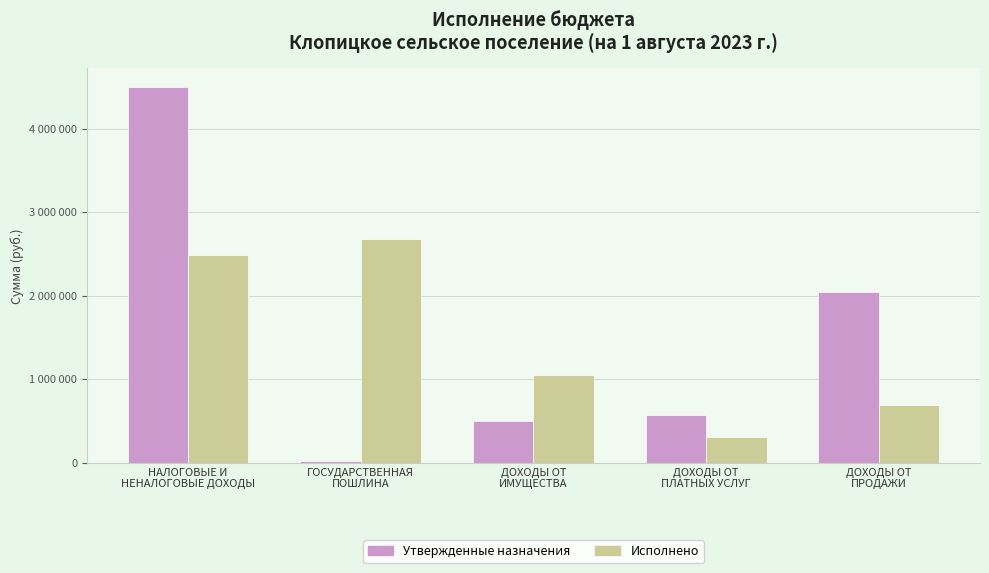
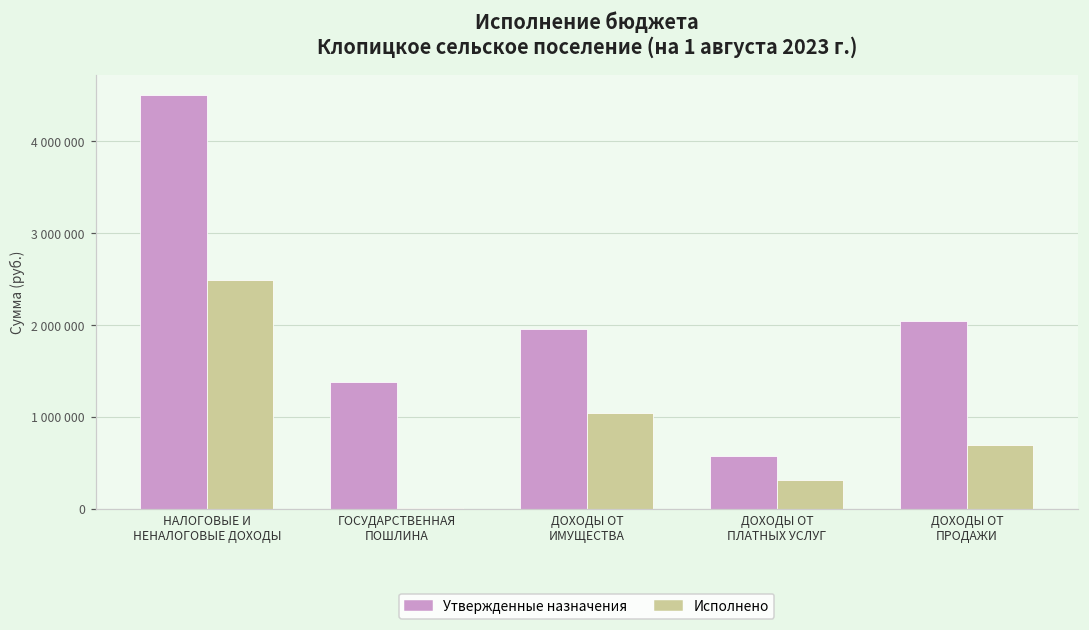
Утвержденные назначения, ГОСУДАРСТВЕННАЯ ПОШЛИНА: 0 -> 1400000
Исполнено, ГОСУДАРСТВЕННАЯ ПОШЛИНА: 2700000 -> 0
Утвержденные назначения, ДОХОДЫ ОТ ИМУЩЕСТВА: 500000 -> 2000000
